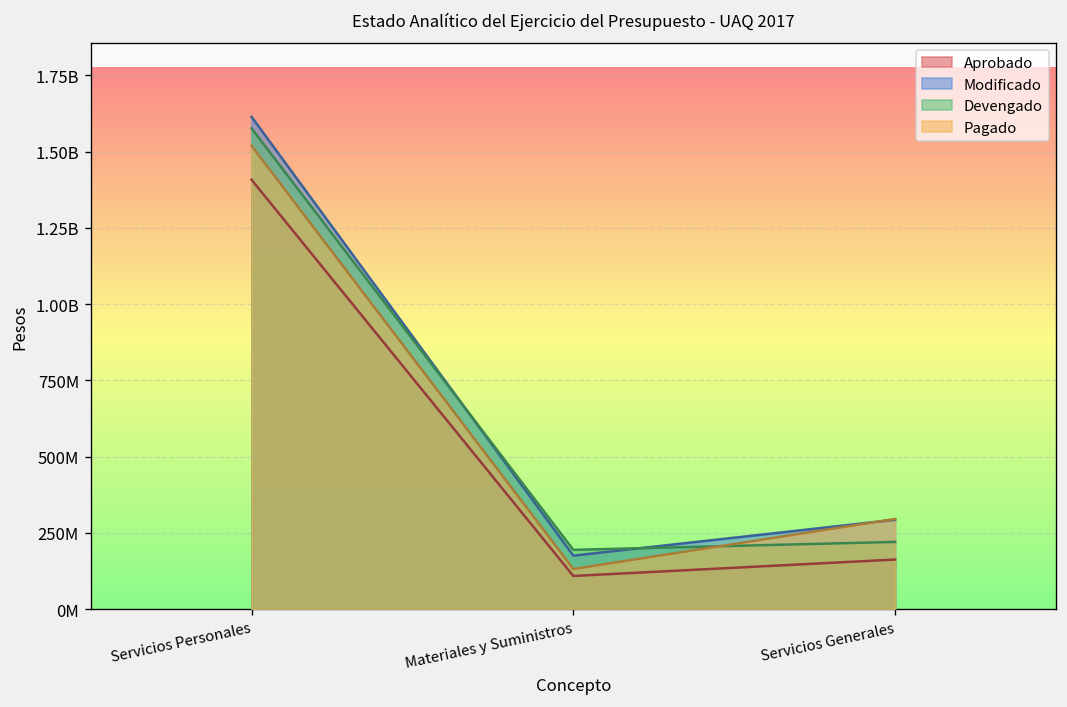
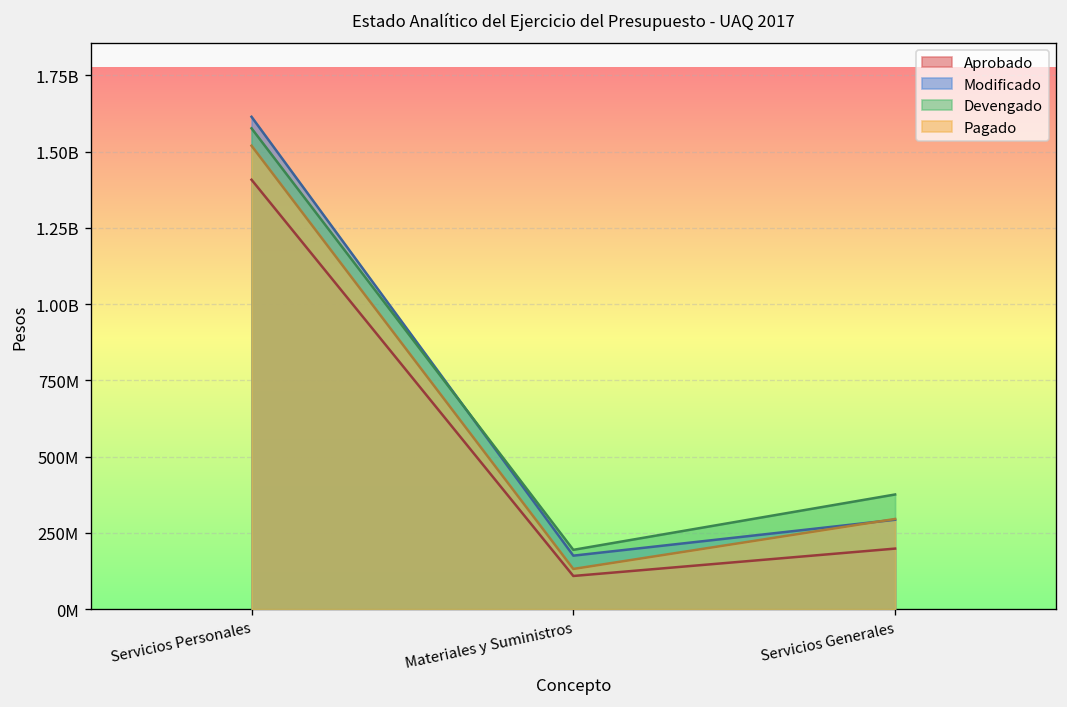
Aprobado, Servicios Generales: 160000000 -> 200000000
Devengado, Servicios Generales: 220000000 -> 380000000
